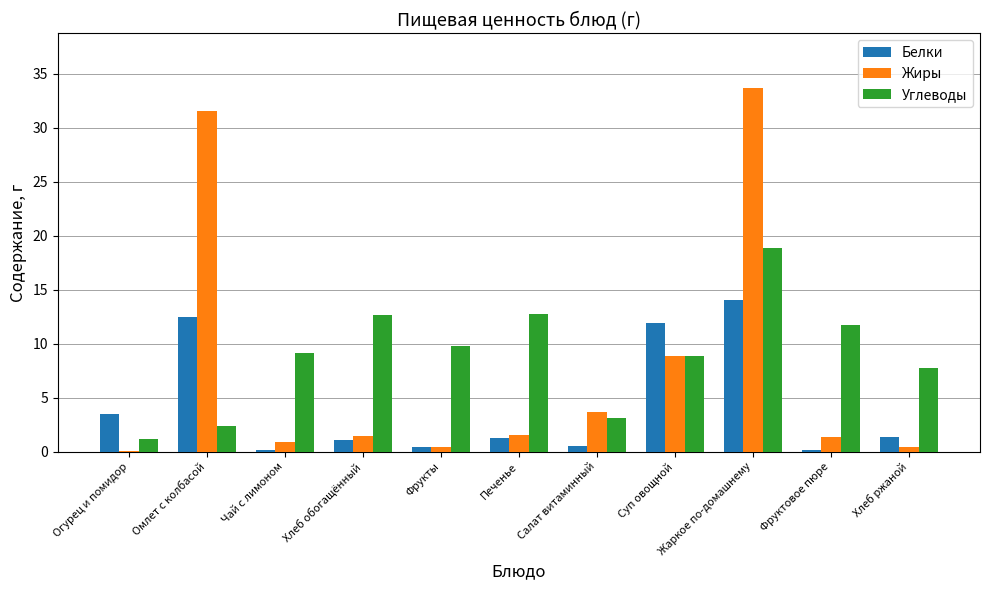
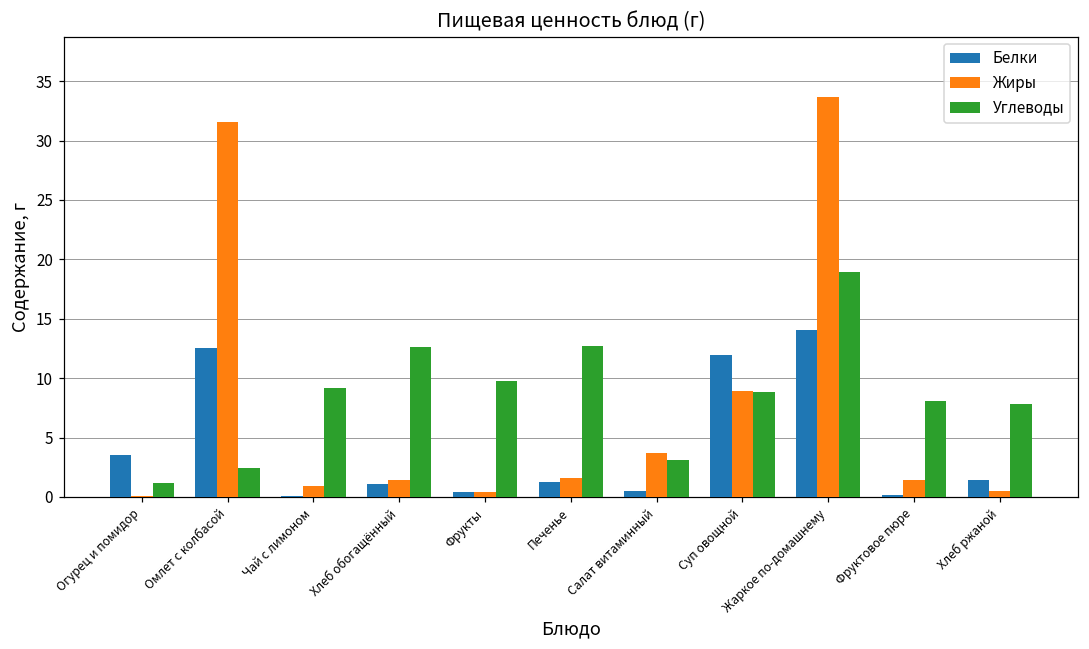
Углеводы, Фруктовое пюре: 11.7 -> 8.1
